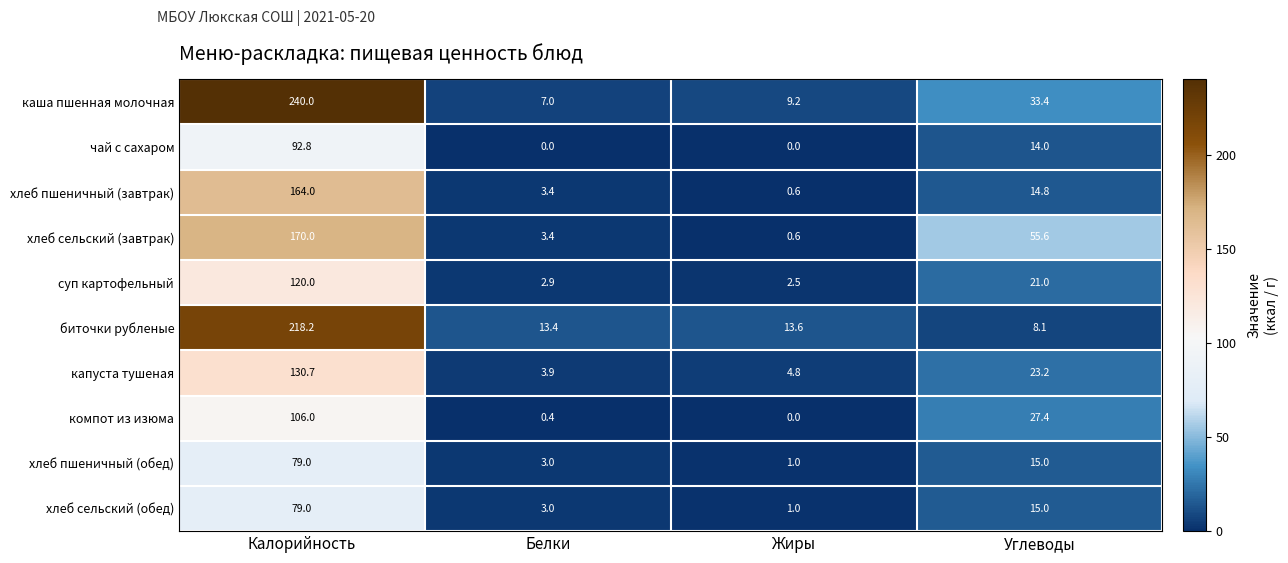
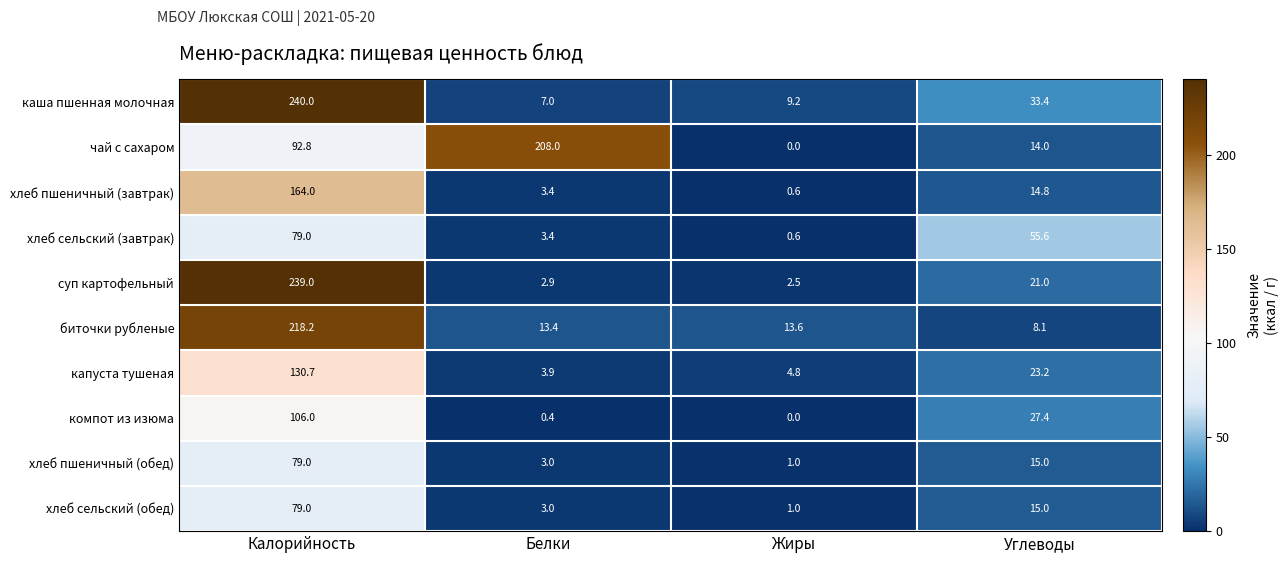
чай с сахаром, Белки: 0.0 -> 208.0
хлеб сельский (завтрак), Калорийность: 170.0 -> 79.0
суп картофельный, Калорийность: 120.0 -> 239.0
